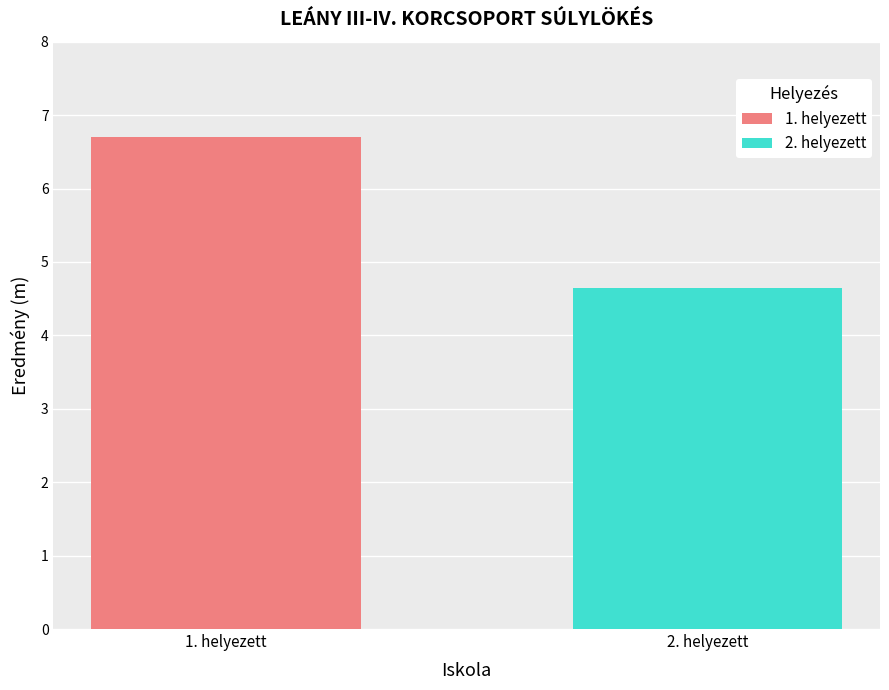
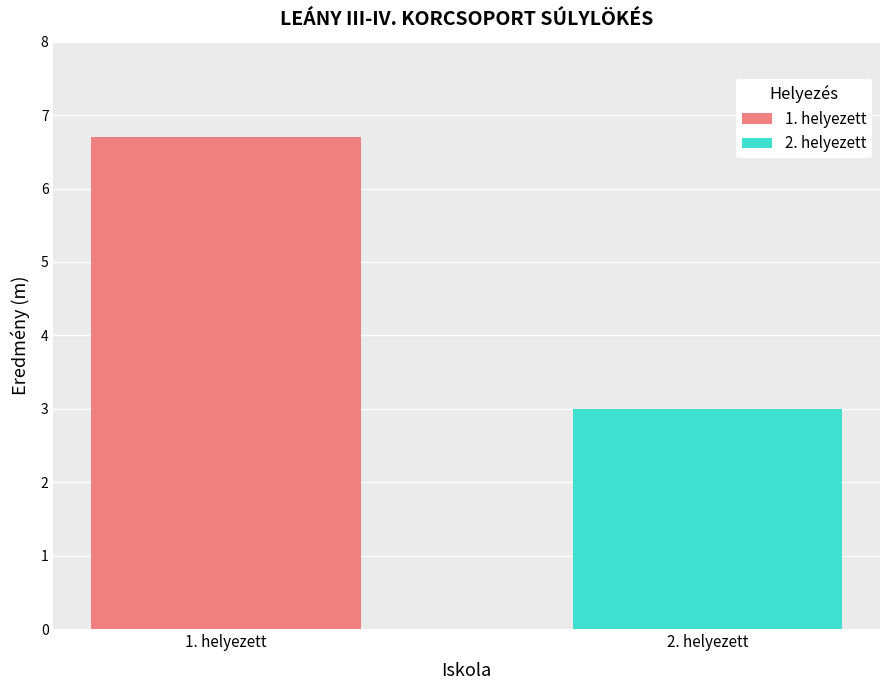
2. helyezett: 4.6 -> 3.0
